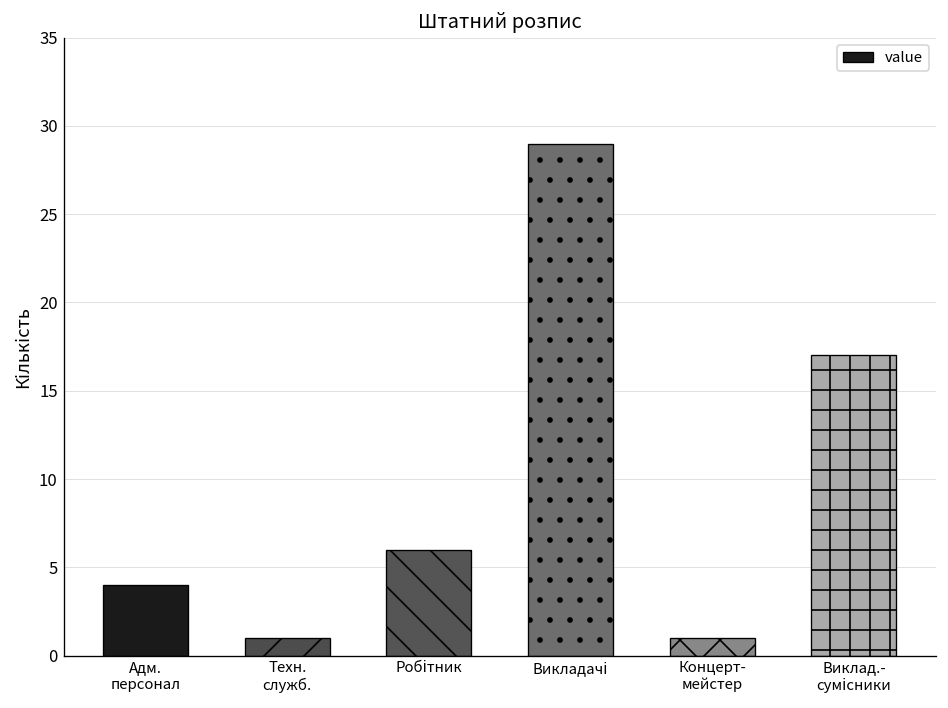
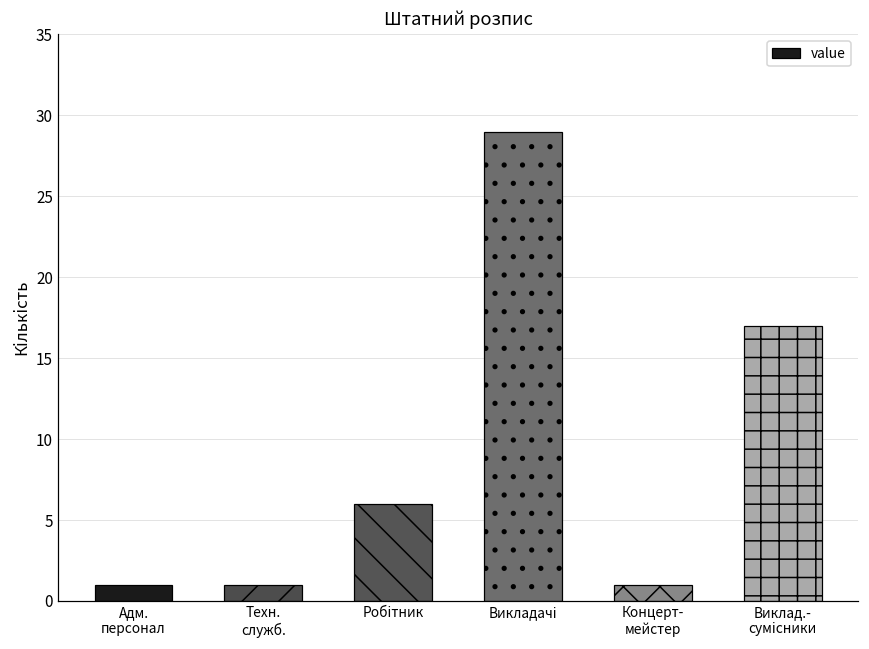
Адм. персонал: 4 -> 1
